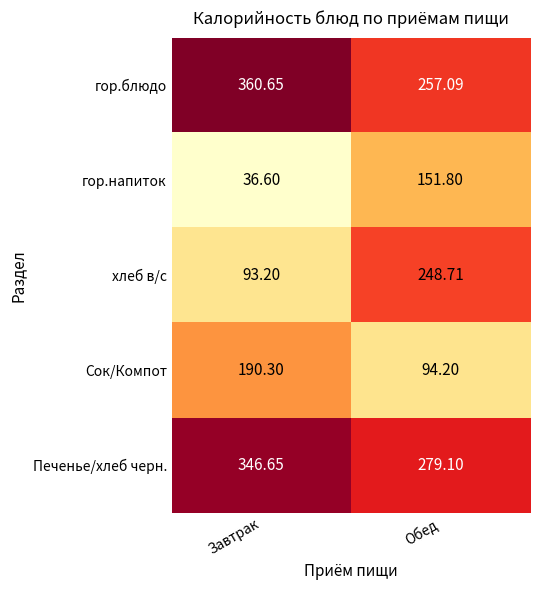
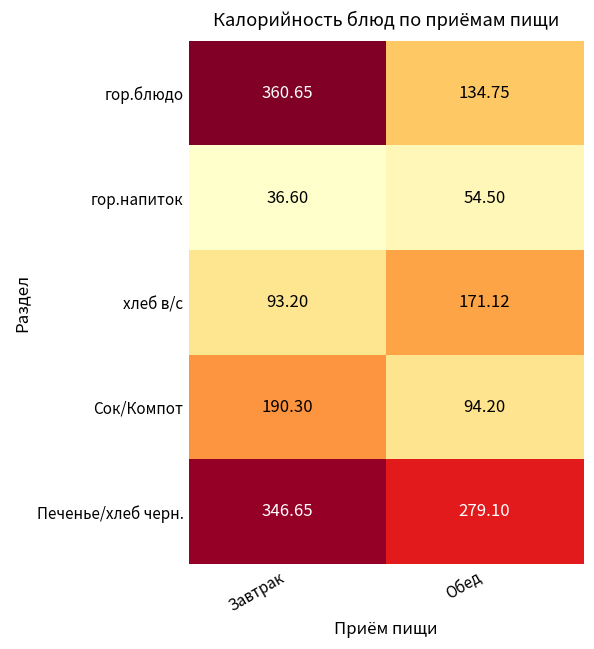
гор.блюдо, Обед: 257.09 -> 134.75
гор.напиток, Обед: 151.80 -> 54.50
хлеб в/с, Обед: 248.71 -> 171.12
